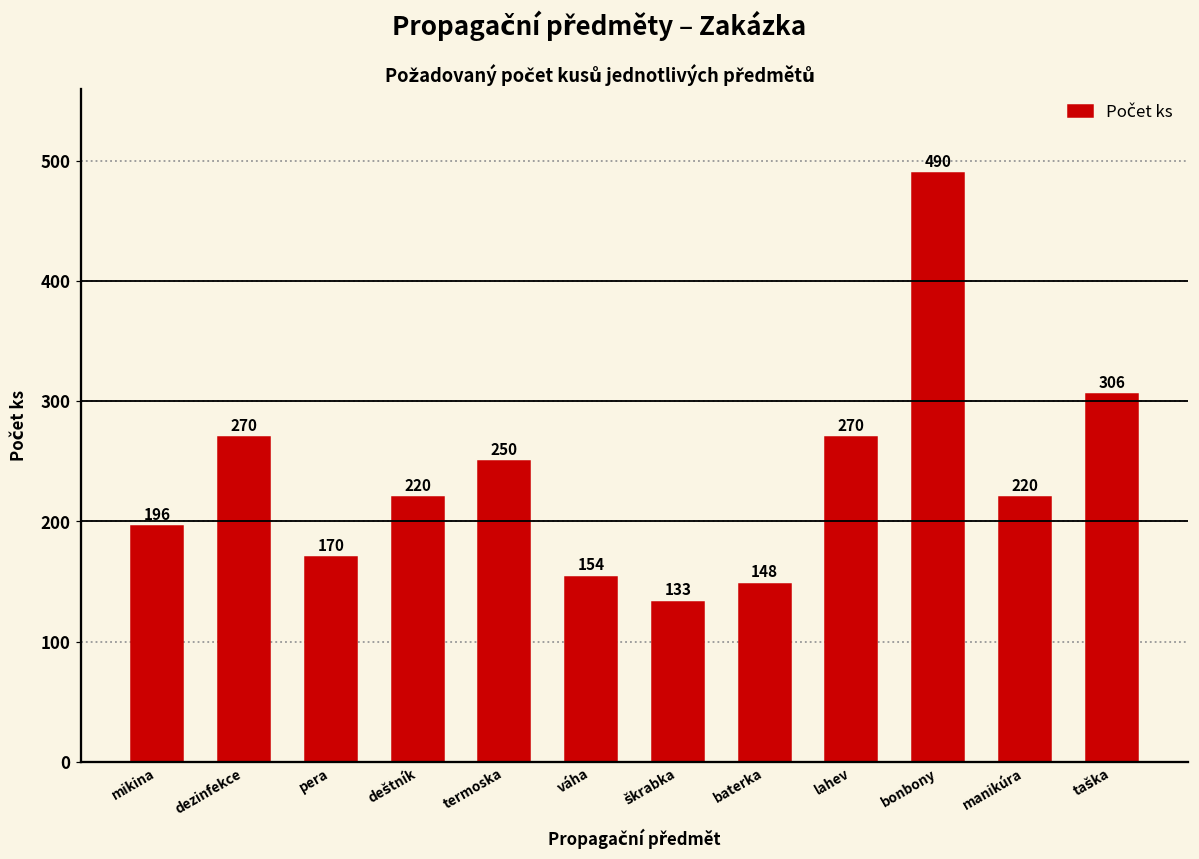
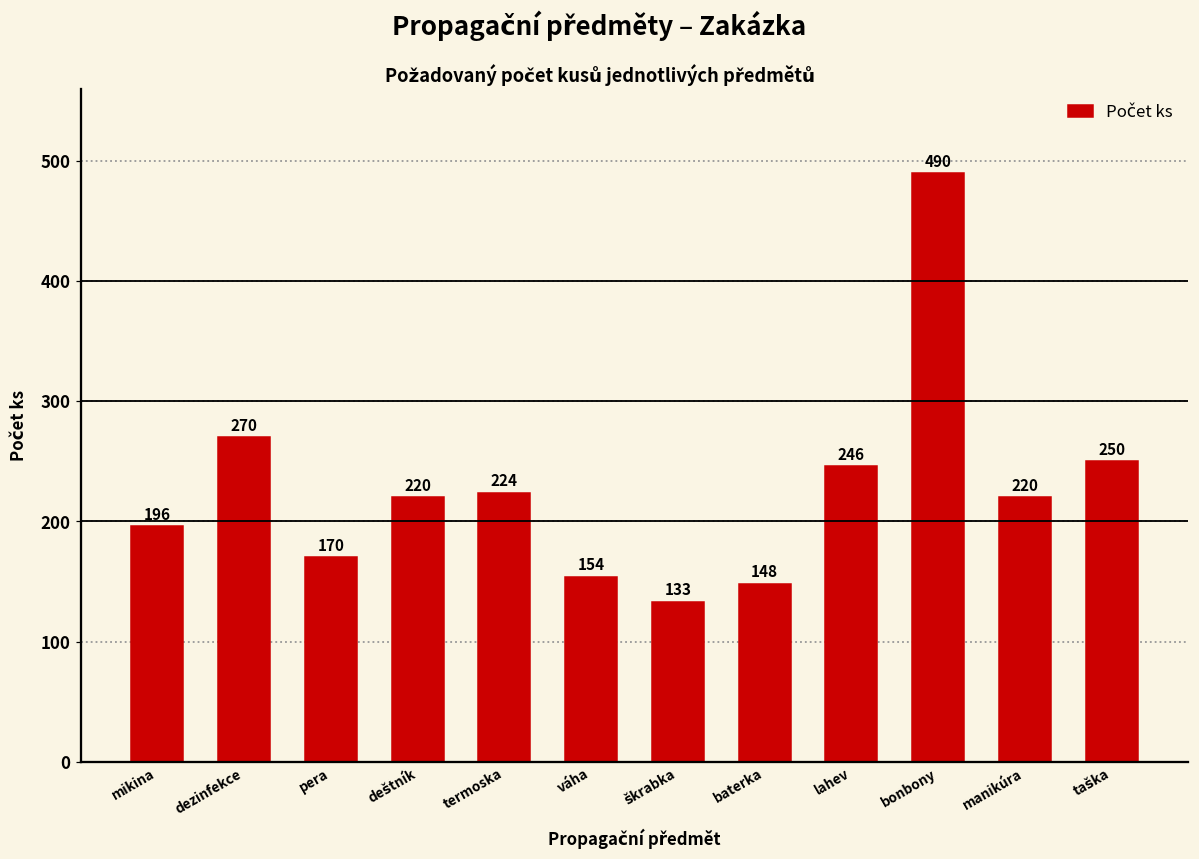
termoska: 250 -> 224
lahev: 270 -> 246
taška: 306 -> 250
